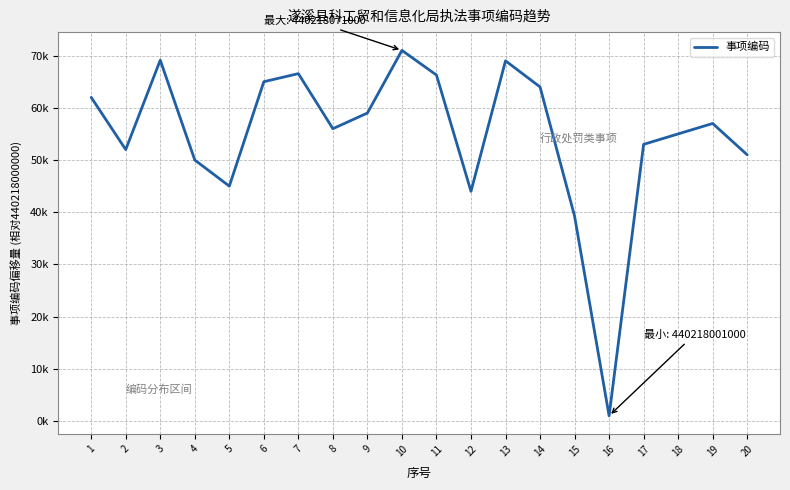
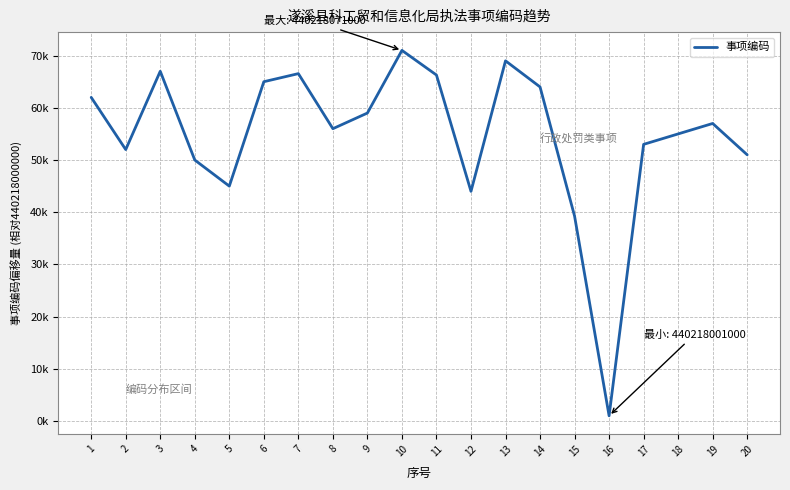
3: 69000 -> 67000
